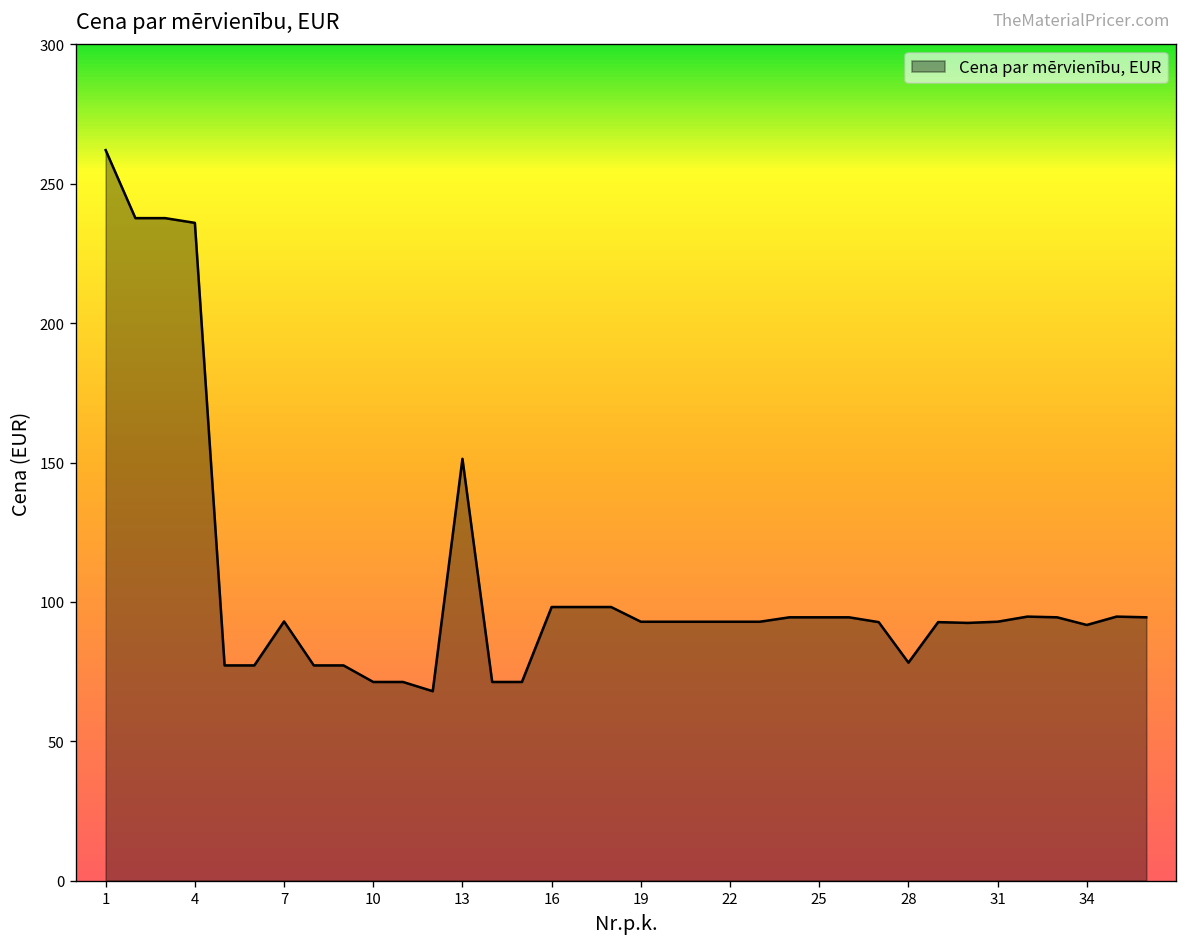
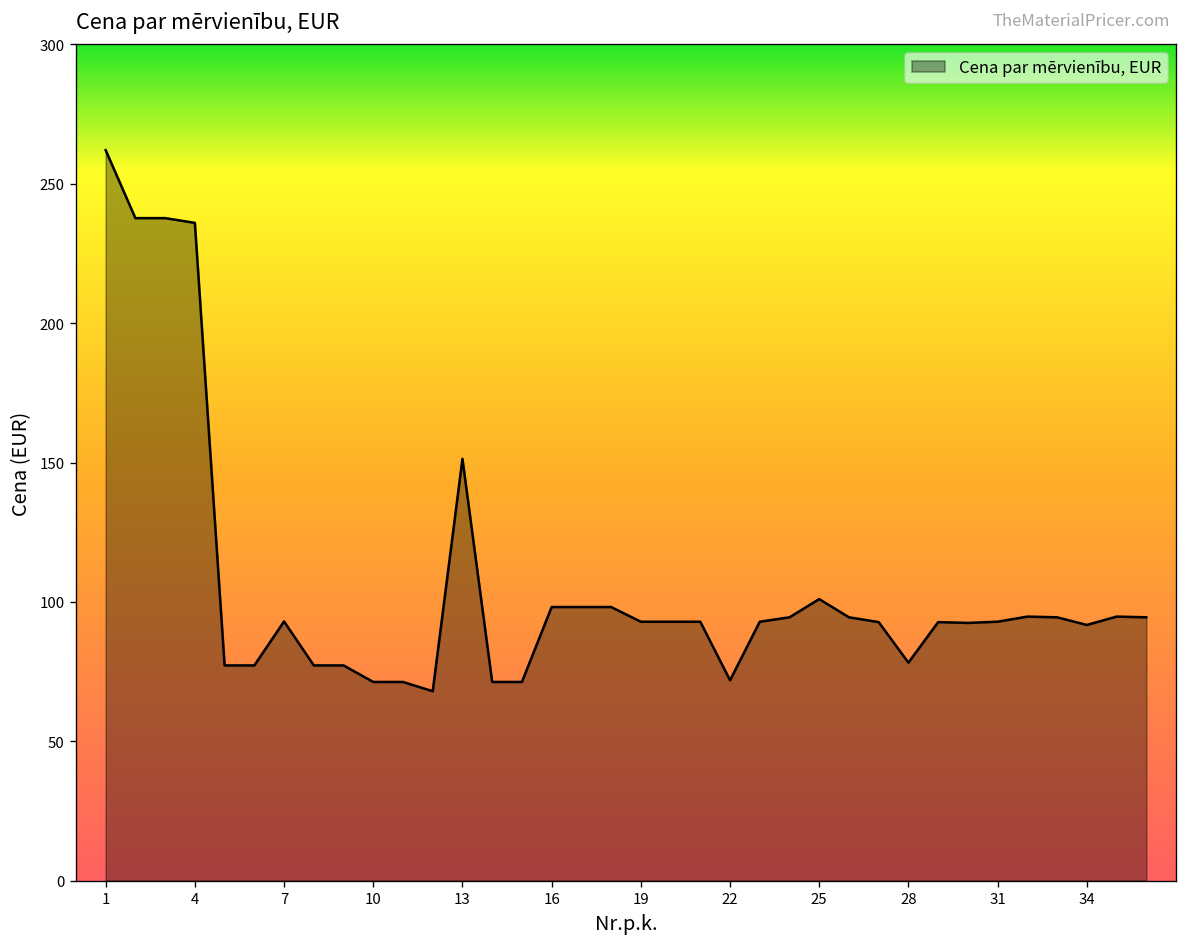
22: 93 -> 72
25: 94 -> 101
